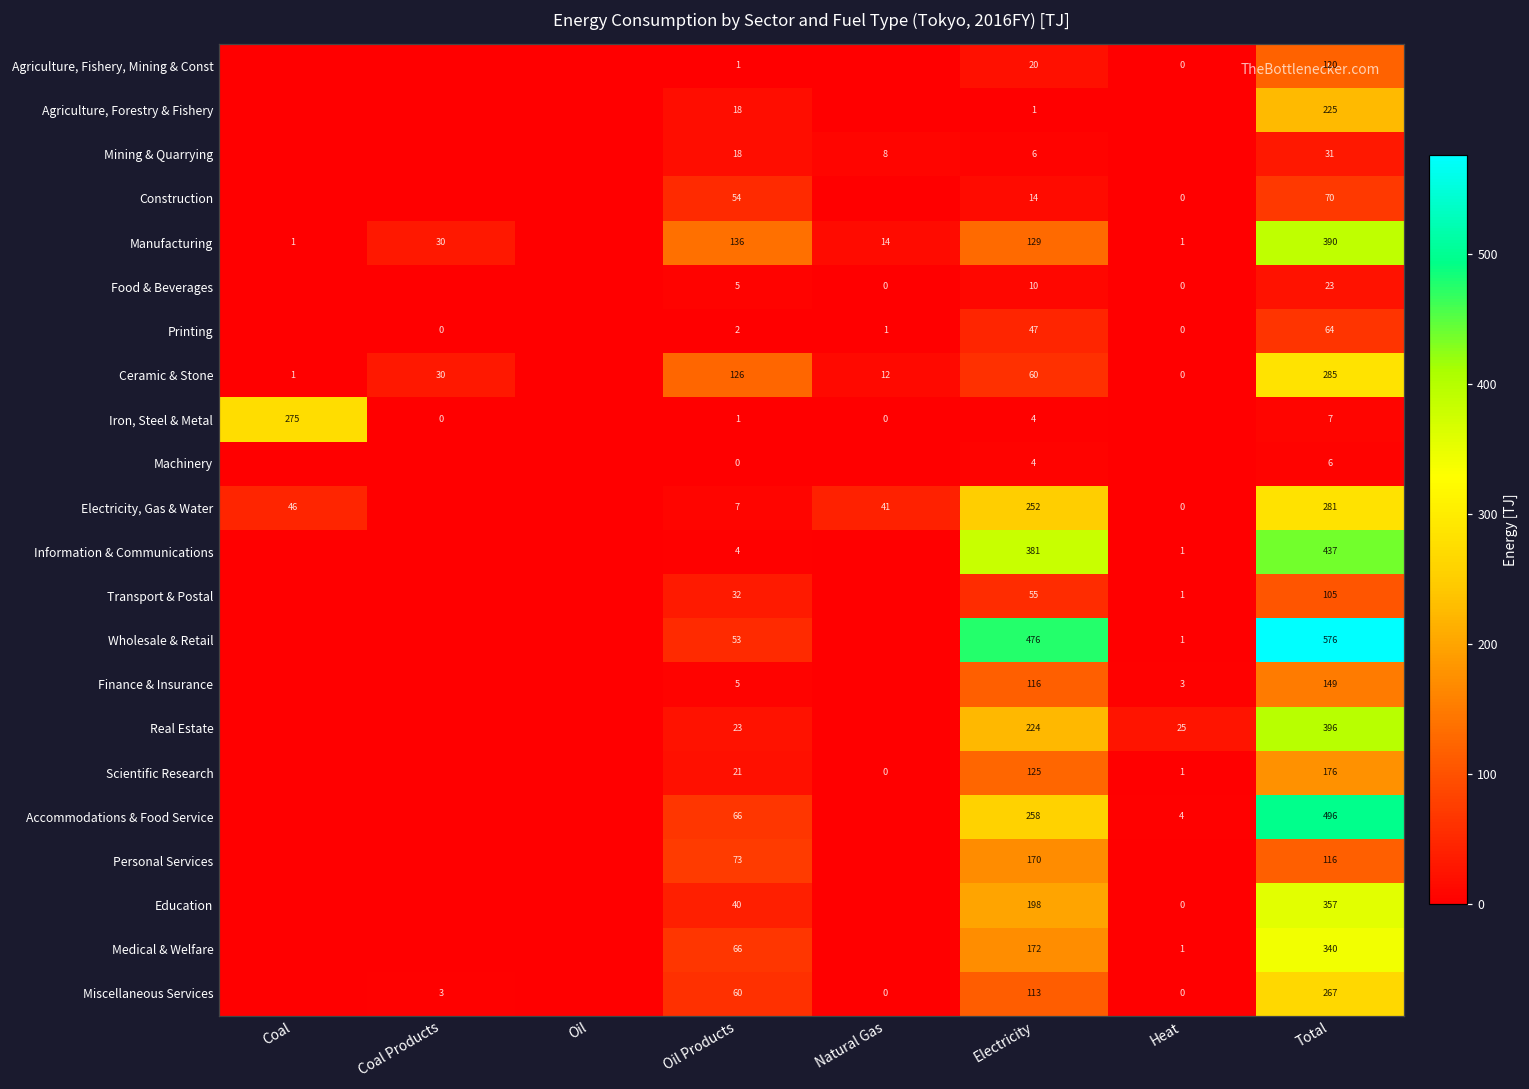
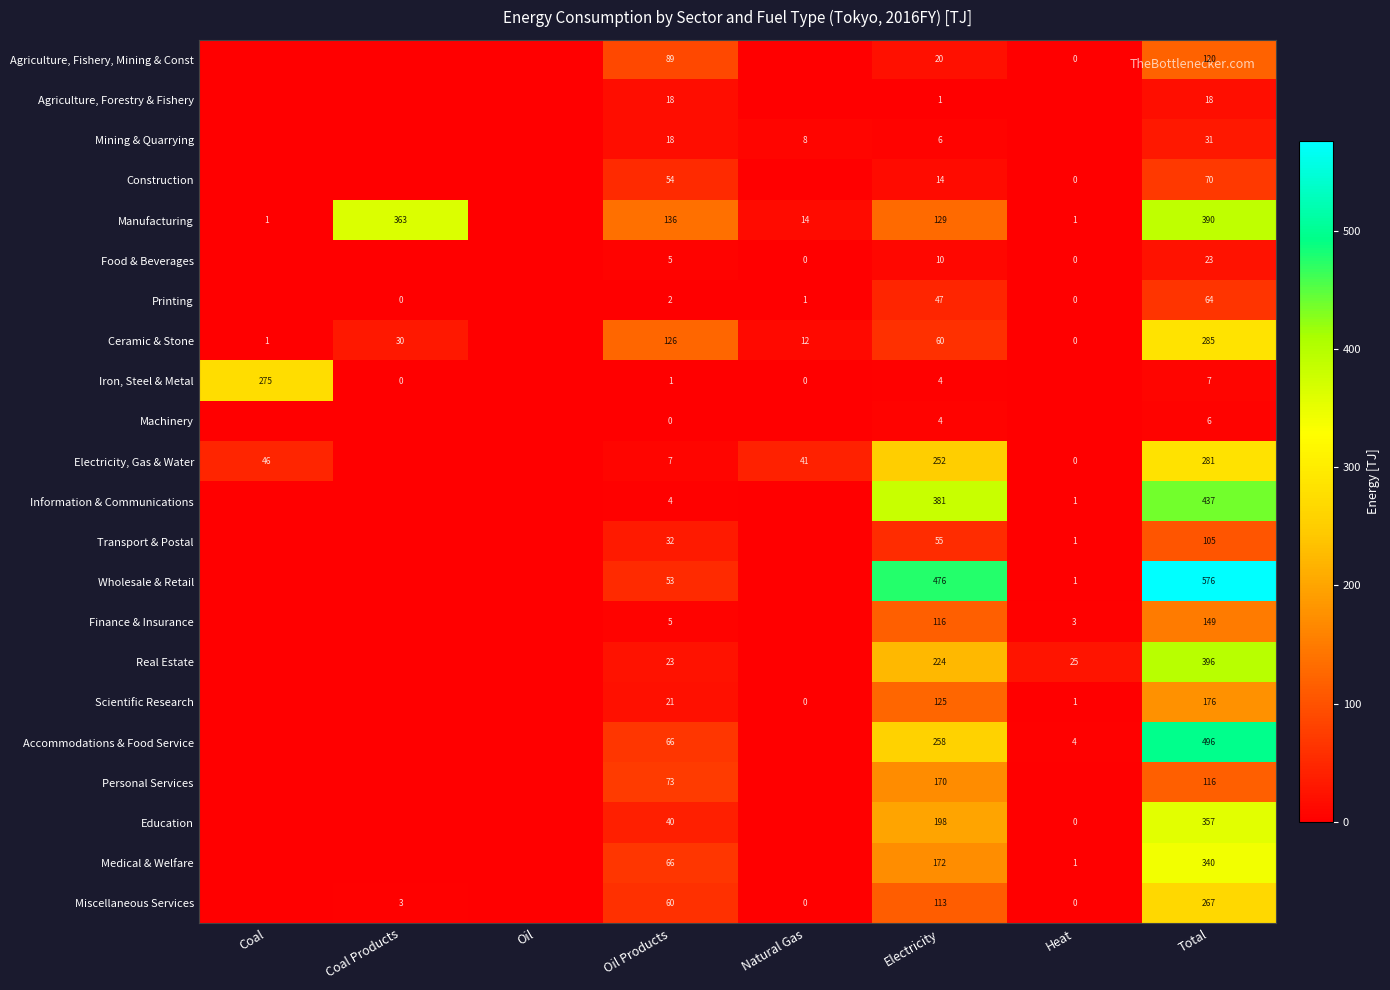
Agriculture, Fishery, Mining & Const, Oil Products: 1 -> 89
Agriculture, Forestry & Fishery, Total: 225 -> 18
Manufacturing, Coal Products: 30 -> 363
